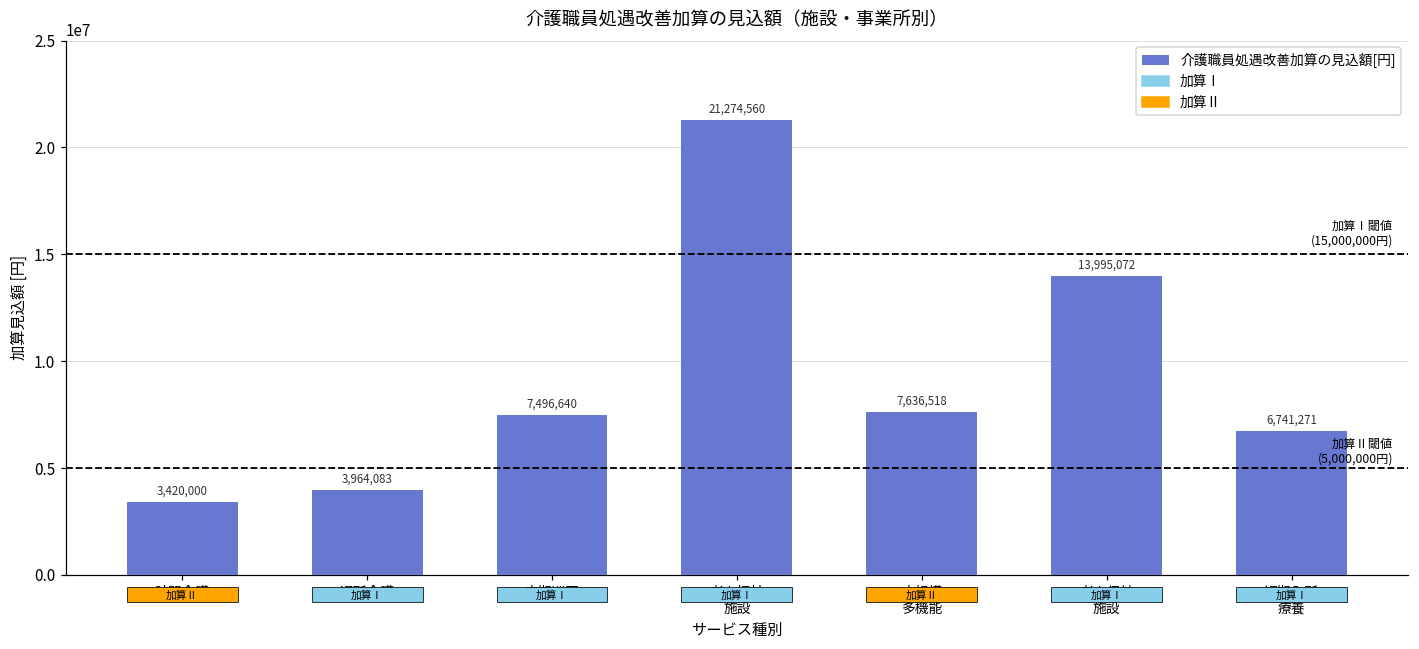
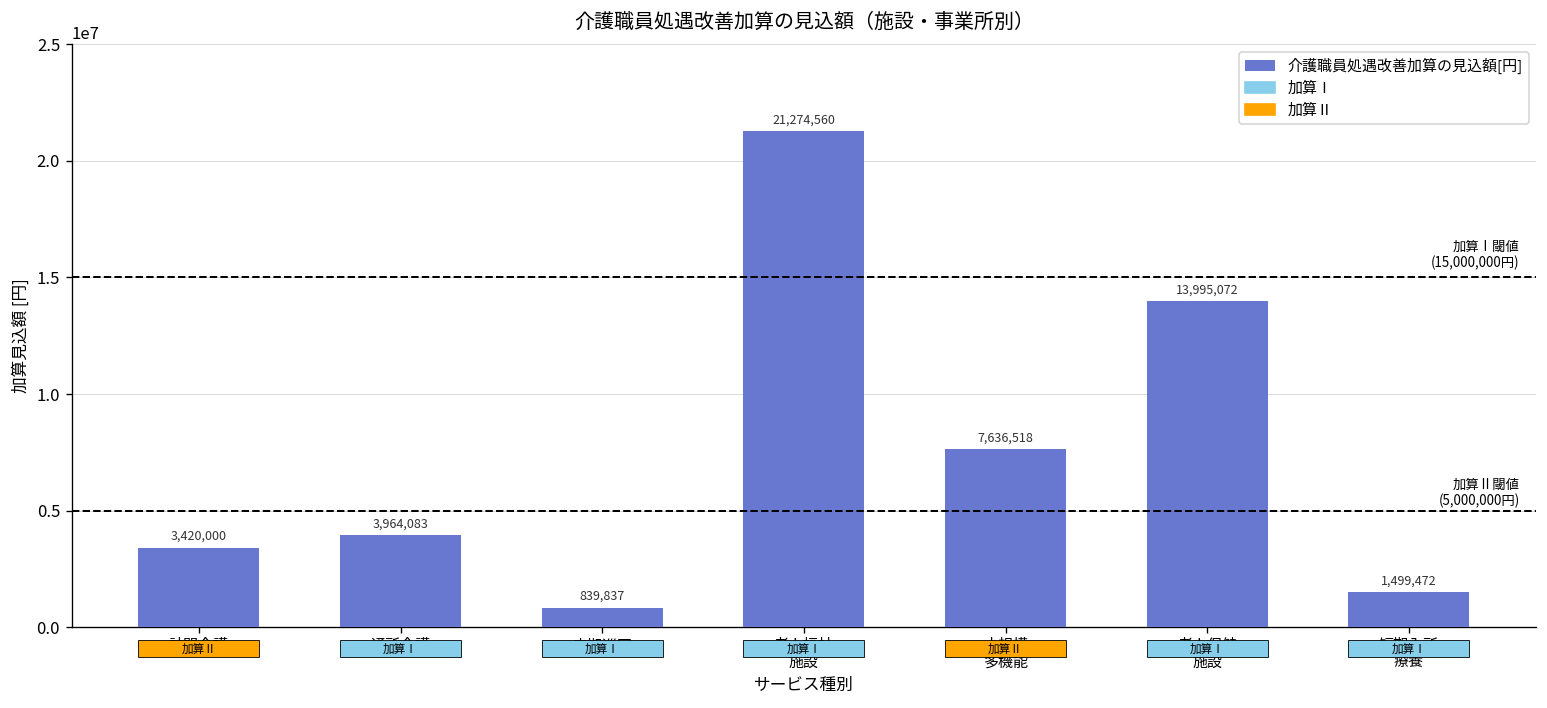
定期巡回: 7,496,640 -> 839,837
短期入所 療養: 6,741,271 -> 1,499,472
